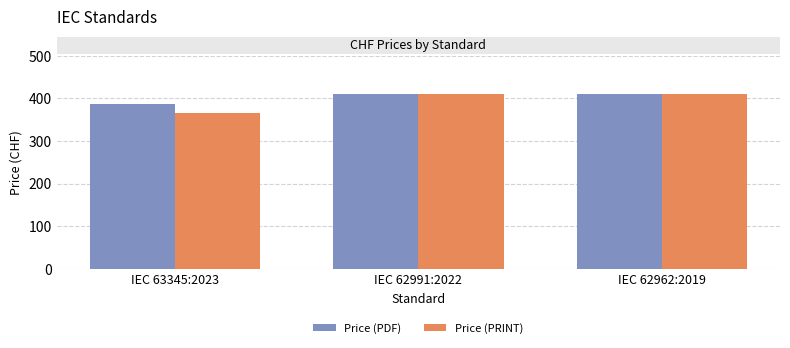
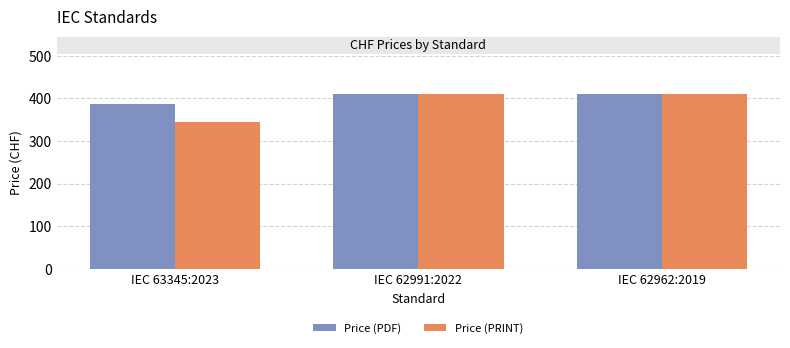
Price (PRINT), IEC 63345:2023: 370 -> 340
